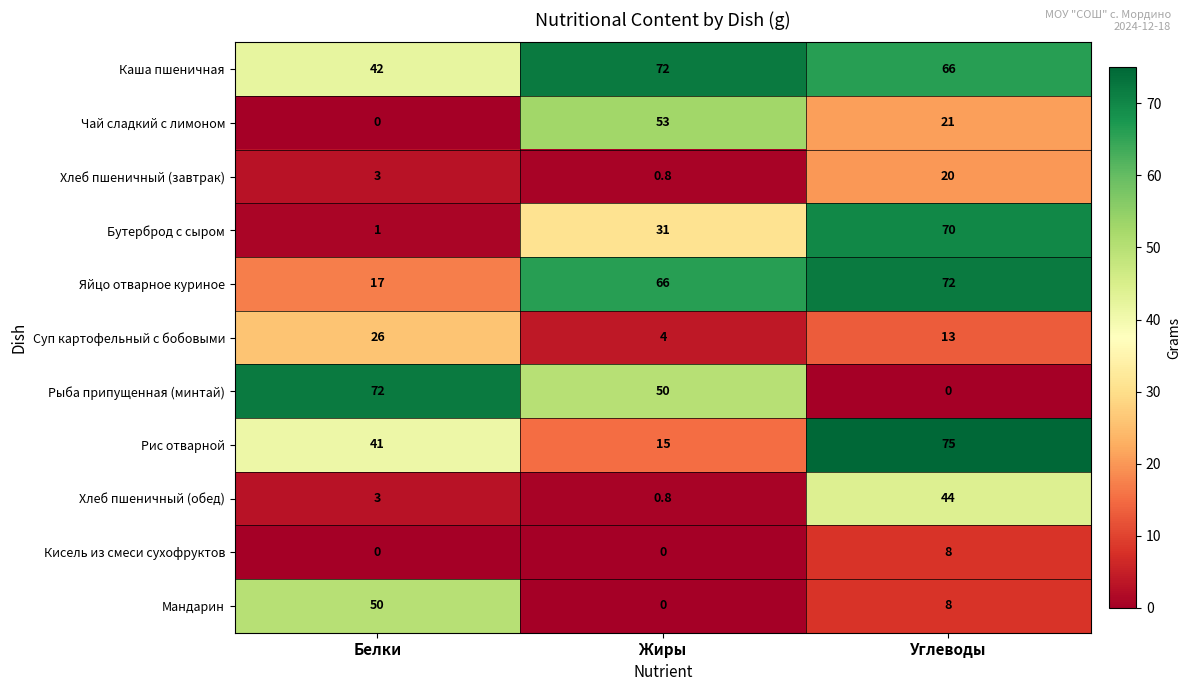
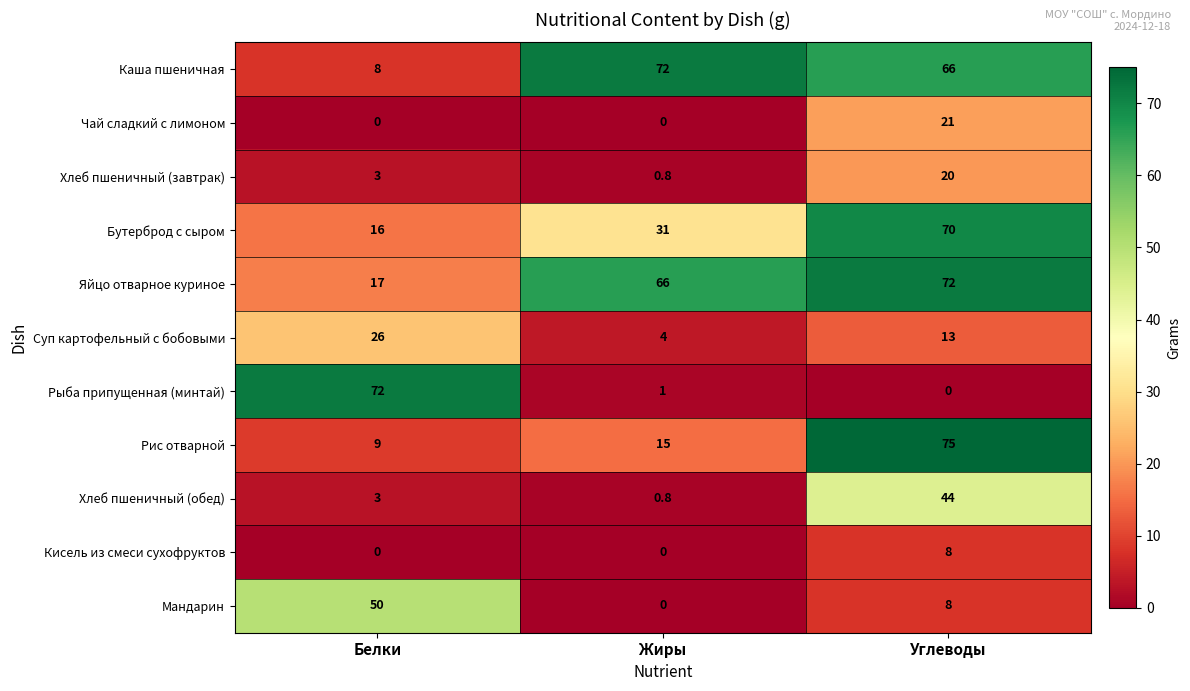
Каша пшеничная, Белки: 42 -> 8
Чай сладкий с лимоном, Жиры: 53 -> 0
Бутерброд с сыром, Белки: 1 -> 16
Рыба припущенная (минтай), Жиры: 50 -> 1
Рис отварной, Белки: 41 -> 9
